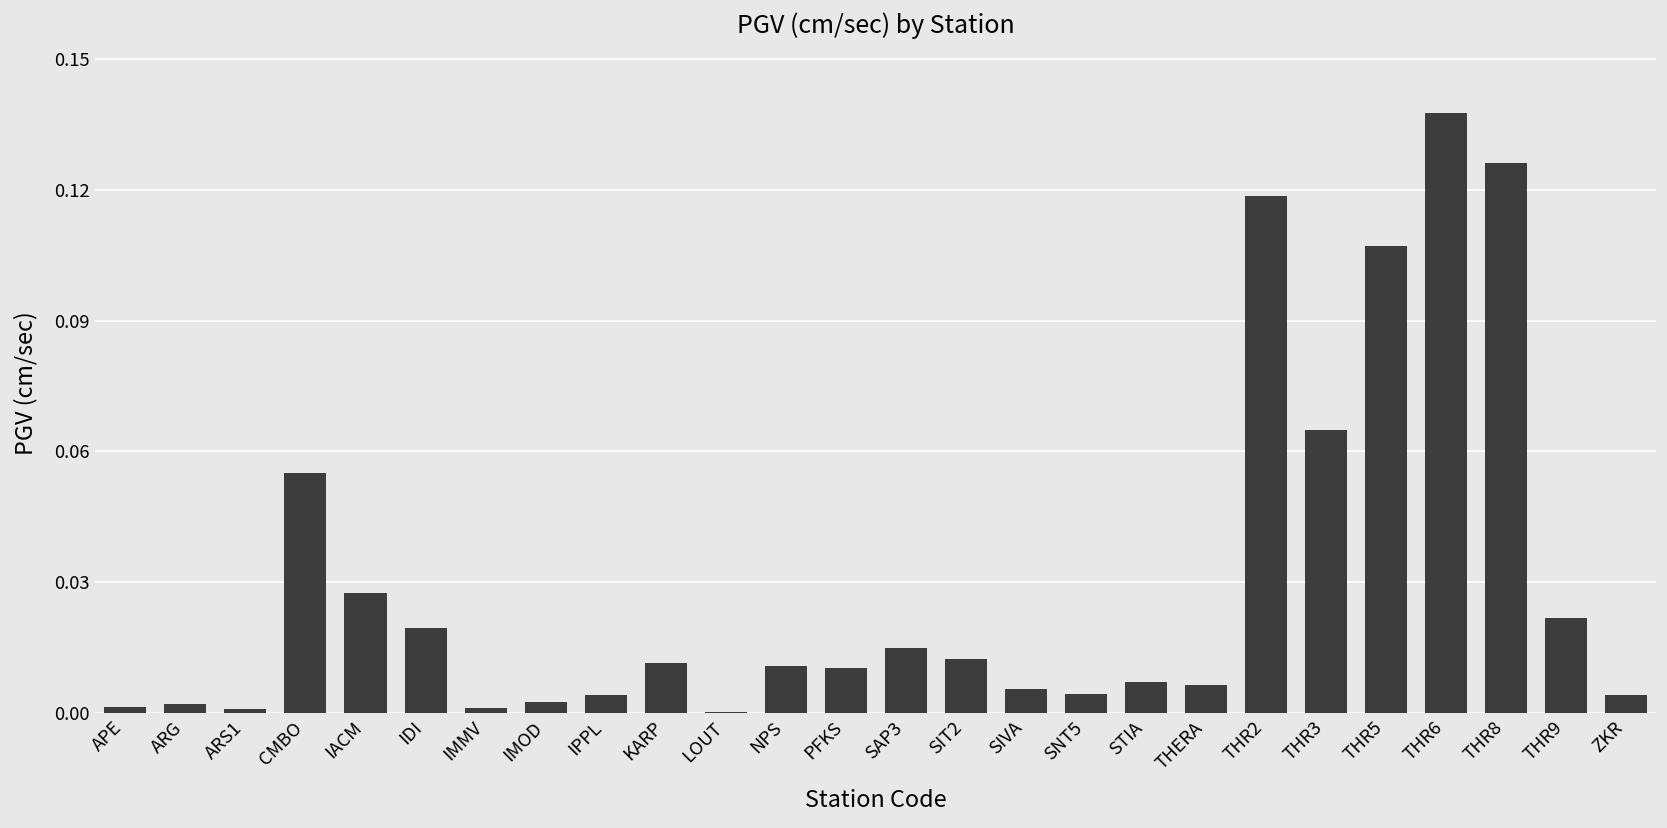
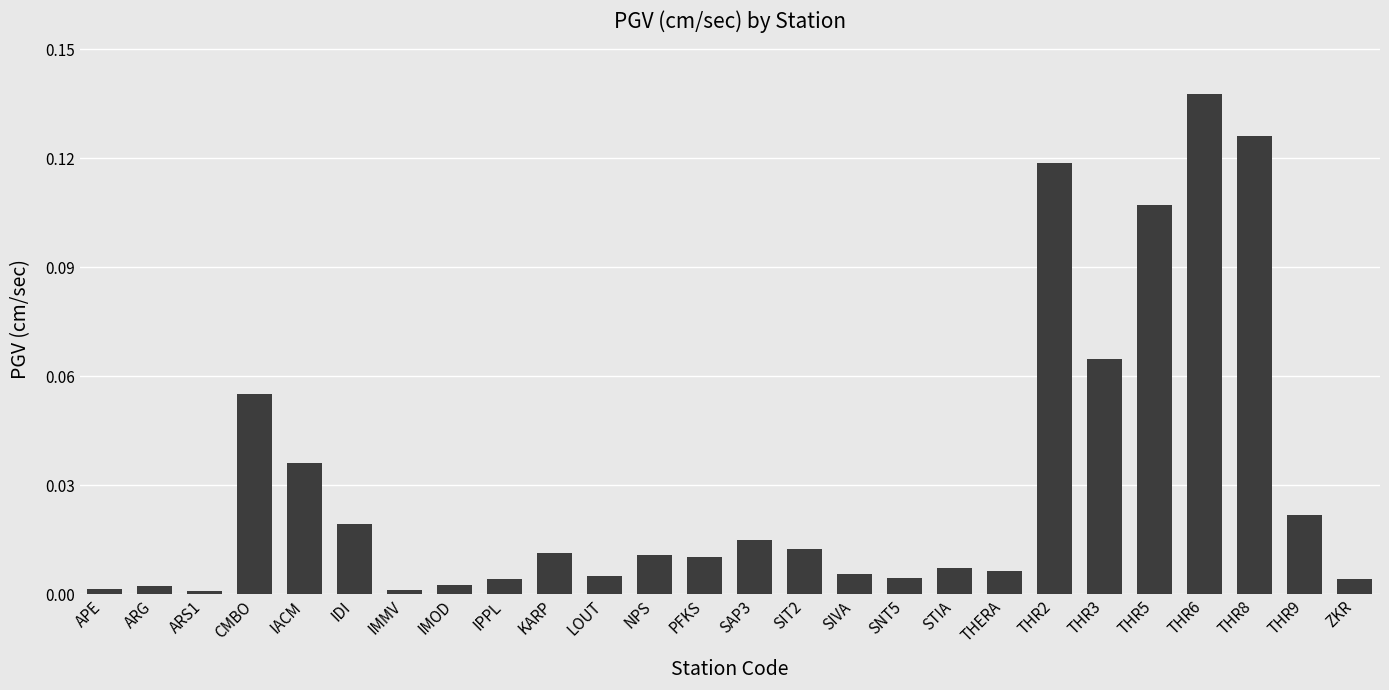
IACM: 0.028 -> 0.036
LOUT: 0.000 -> 0.005
